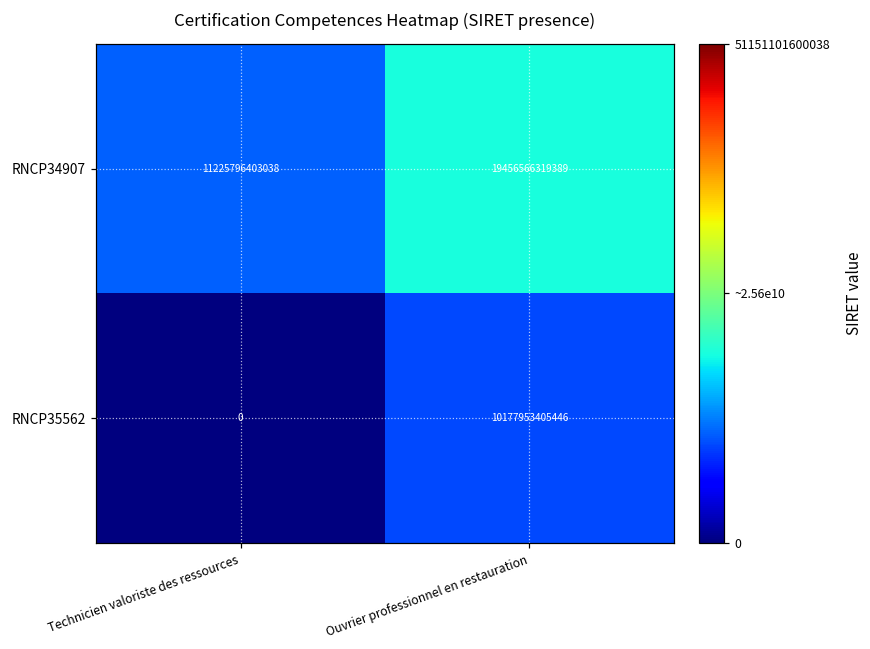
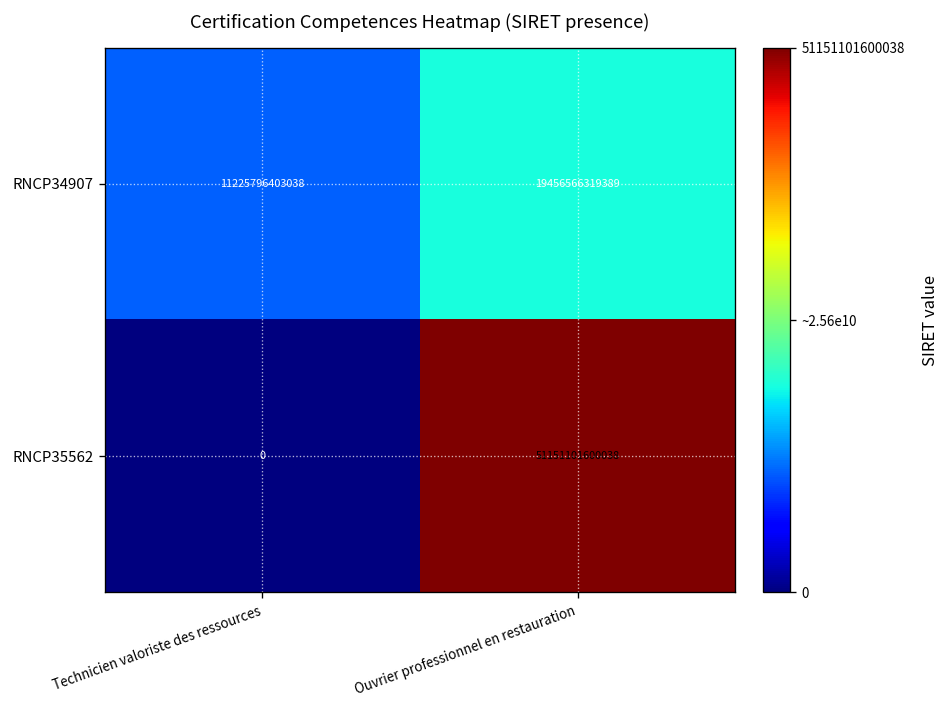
RNCP35562, Ouvrier professionnel en restauration: 10177953405446 -> 51151101600038
